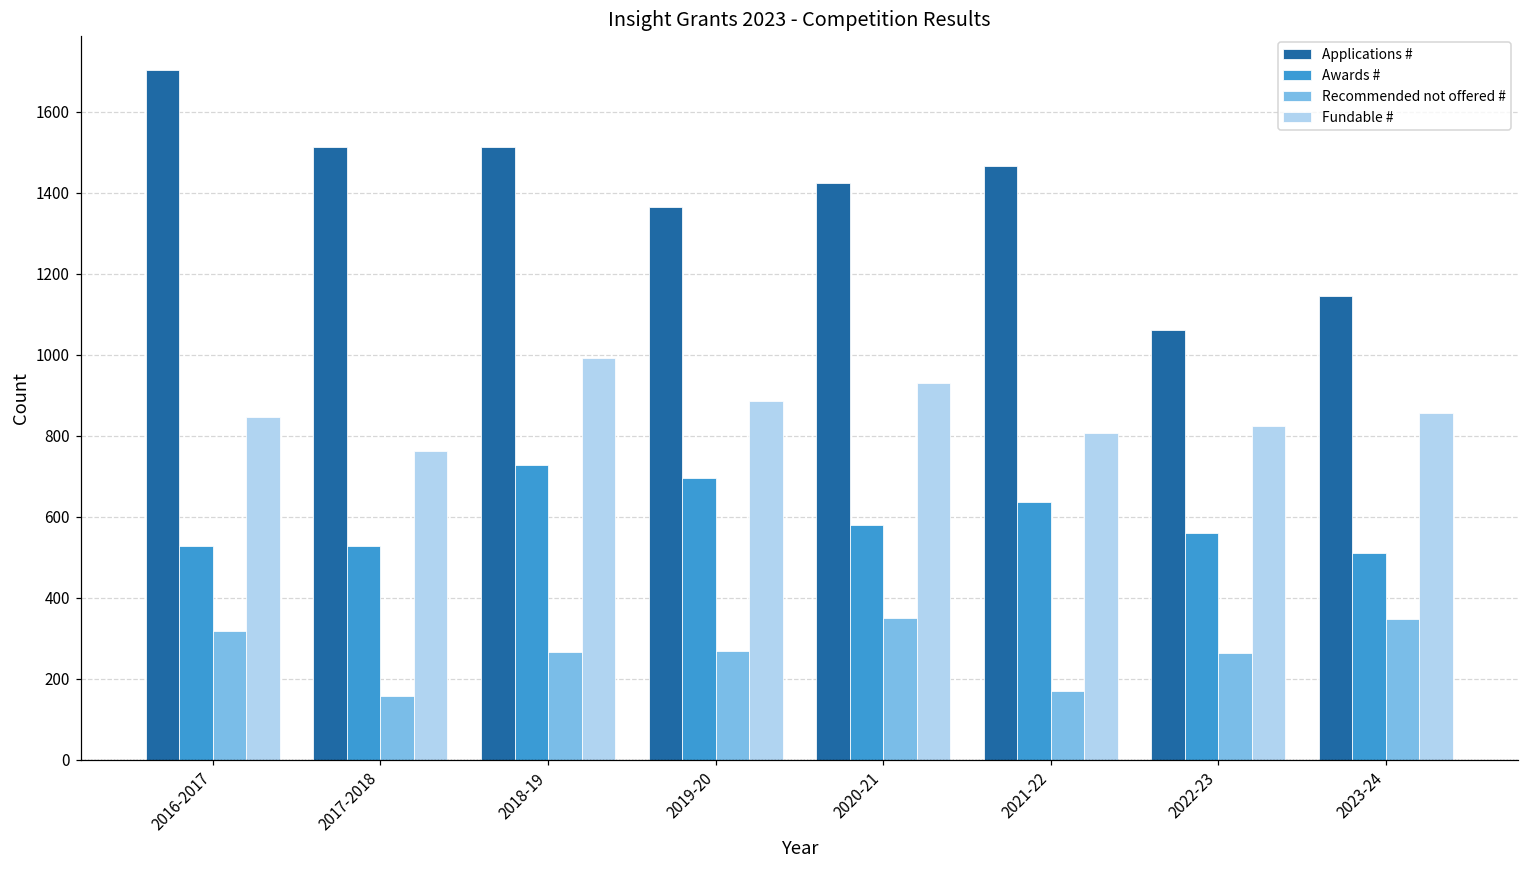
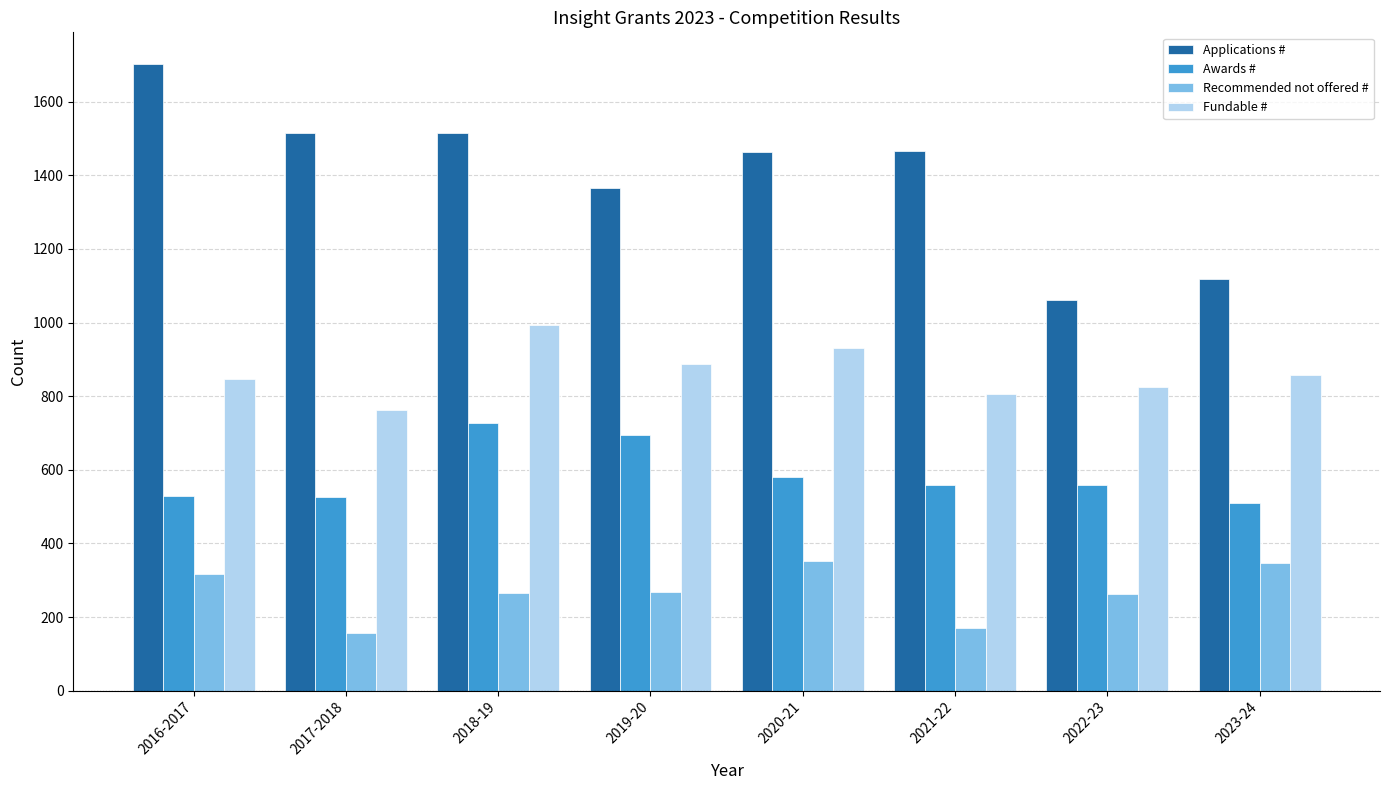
Applications #, 2020-21: 1430 -> 1460
Awards #, 2021-22: 640 -> 560
Applications #, 2023-24: 1150 -> 1120
